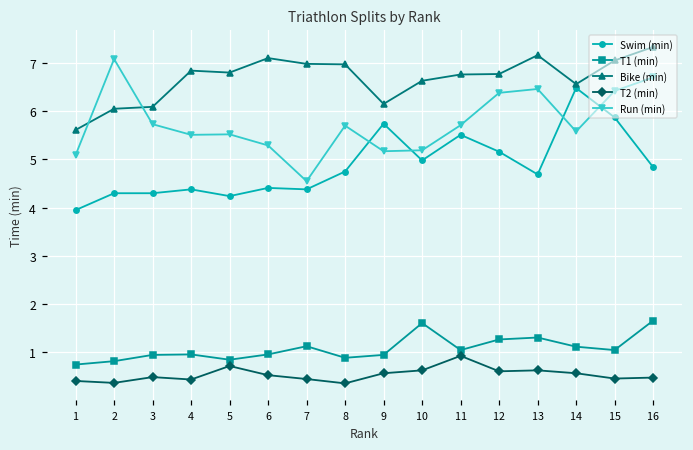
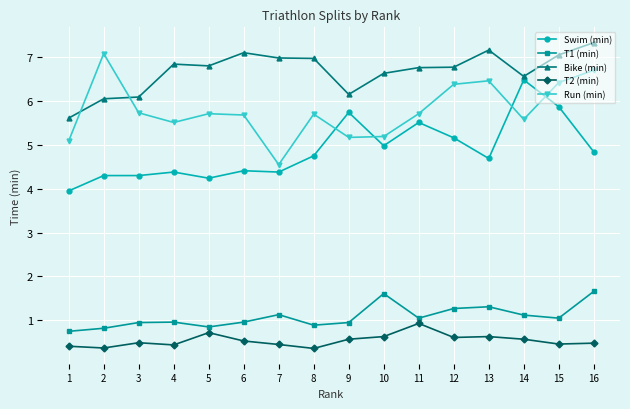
Run (min), 5: 5.5 -> 5.7
Run (min), 6: 5.3 -> 5.7
